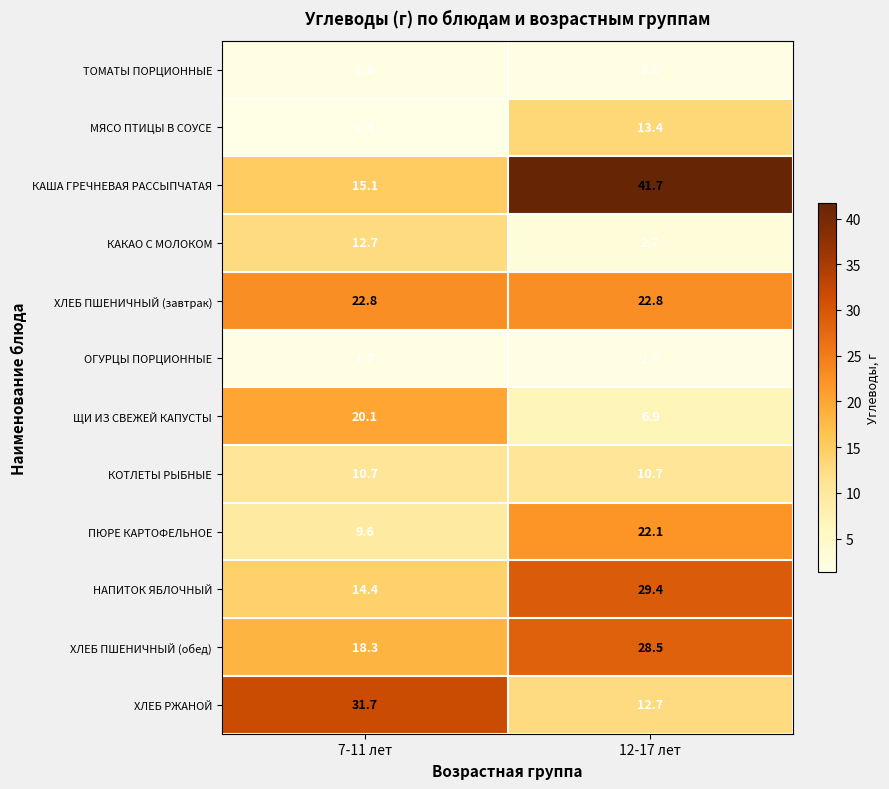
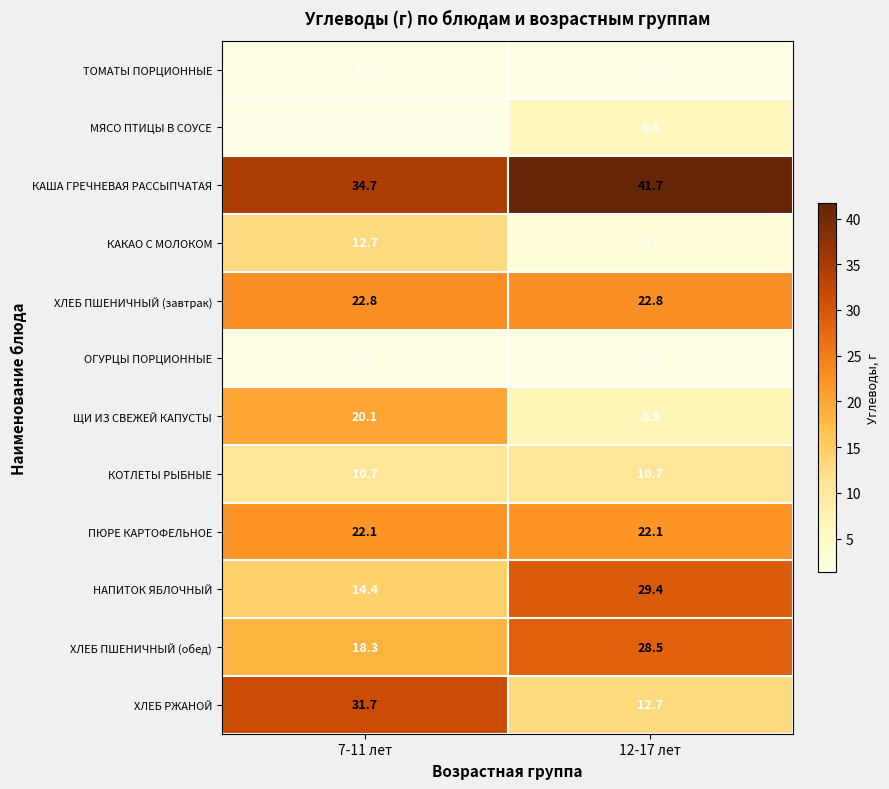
МЯСО ПТИЦЫ В СОУСЕ, 12-17 лет: 13.4 -> 6.4
КАША ГРЕЧНЕВАЯ РАССЫПЧАТАЯ, 7-11 лет: 15.1 -> 34.7
ПЮРЕ КАРТОФЕЛЬНОЕ, 7-11 лет: 9.6 -> 22.1
